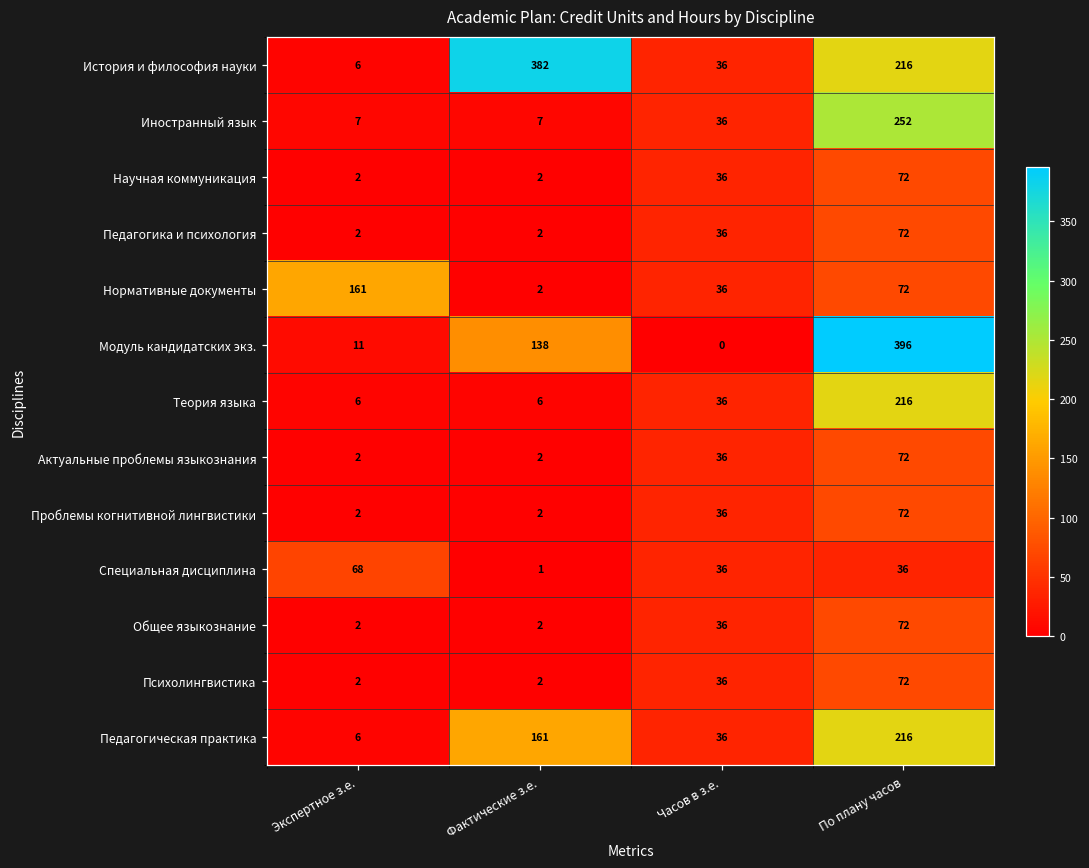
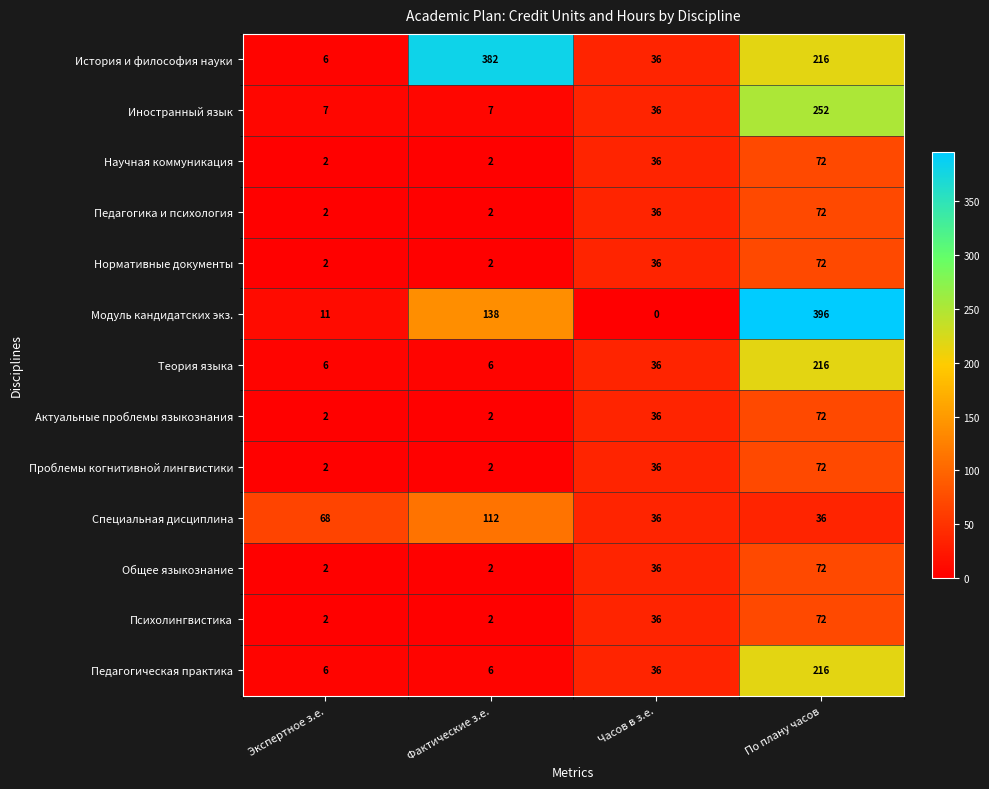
Нормативные документы, Экспертное з.е.: 161 -> 2
Специальная дисциплина, Фактические з.е.: 1 -> 112
Педагогическая практика, Фактические з.е.: 161 -> 6
